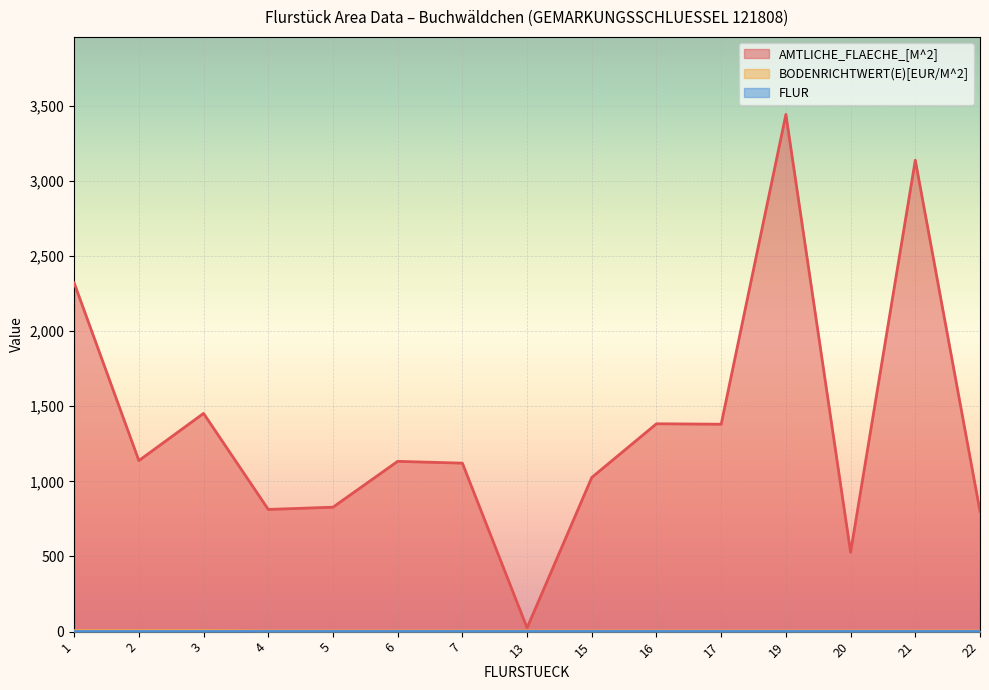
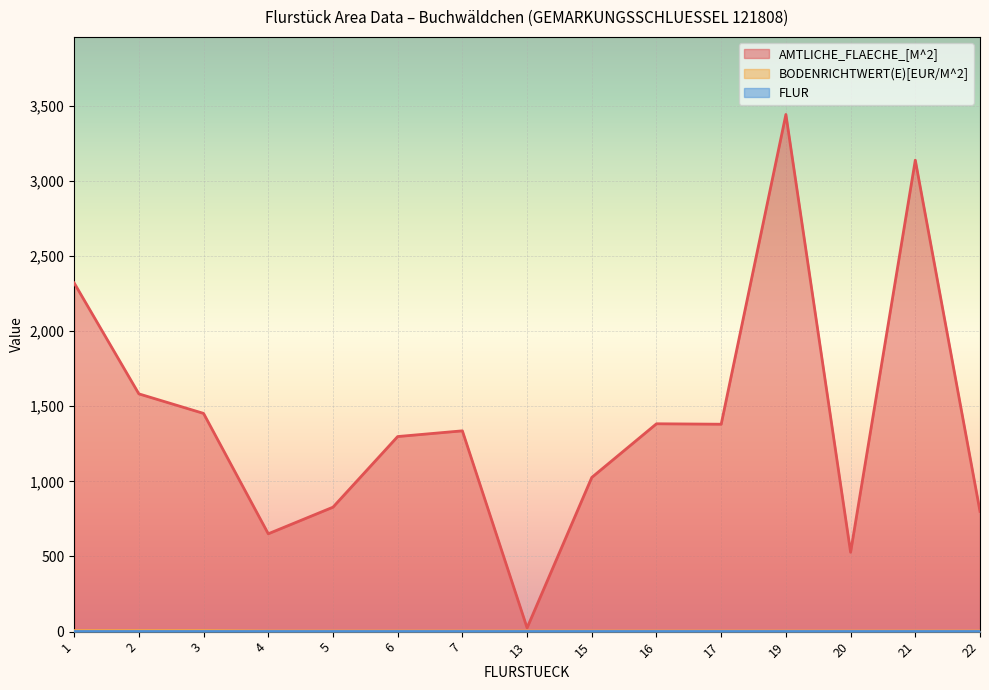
AMTLICHE_FLAECHE_[M^2], 2: 1,140 -> 1,580
AMTLICHE_FLAECHE_[M^2], 4: 810 -> 650
AMTLICHE_FLAECHE_[M^2], 6: 1,130 -> 1,300
AMTLICHE_FLAECHE_[M^2], 7: 1,120 -> 1,340
